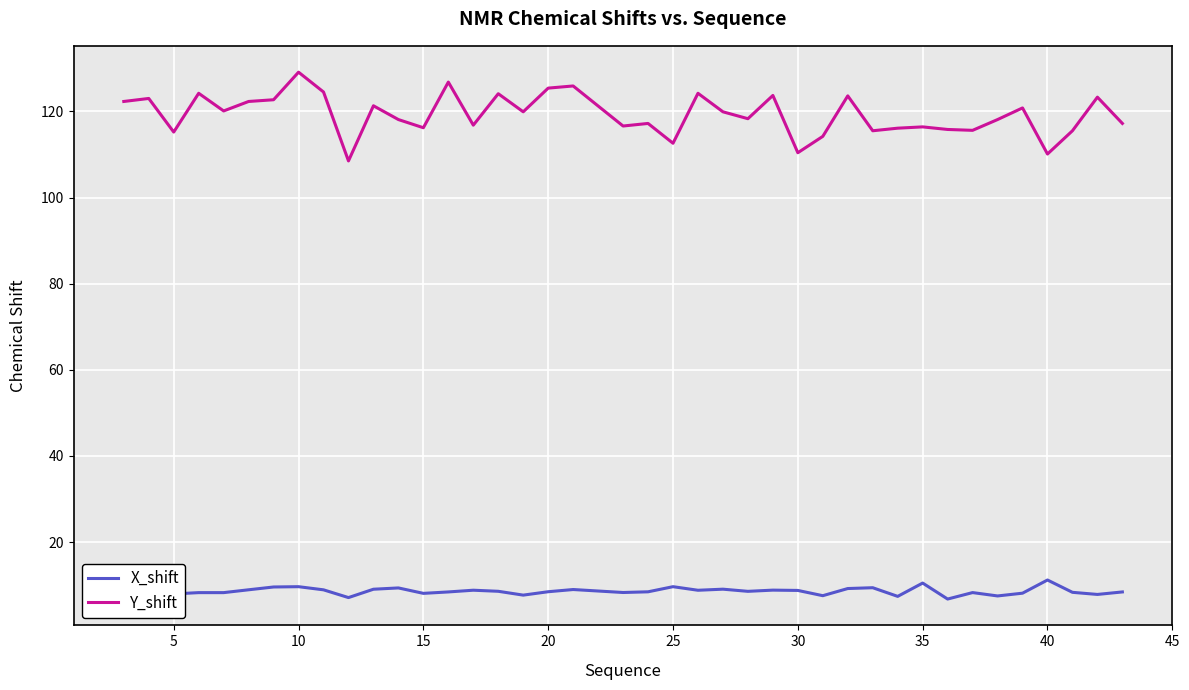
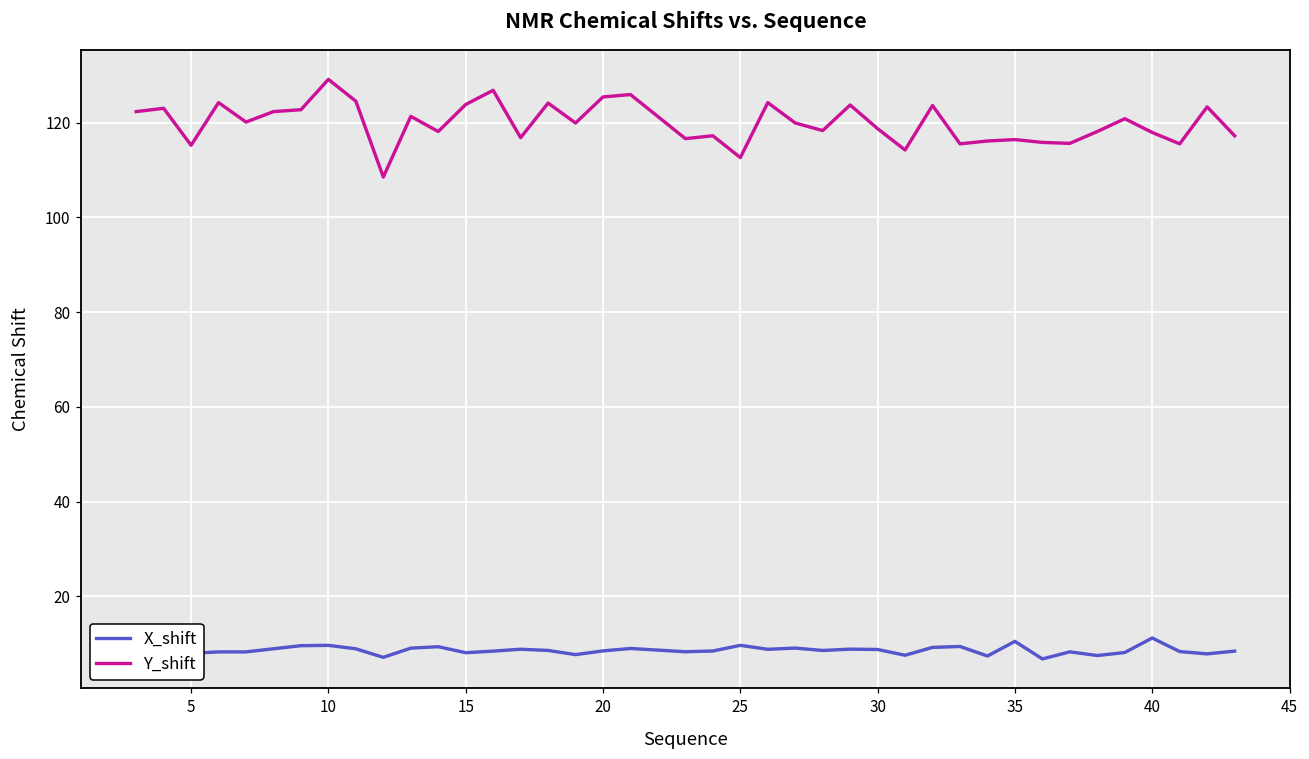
Y_shift, 15: 116 -> 124
Y_shift, 30: 110 -> 119
Y_shift, 40: 110 -> 118
